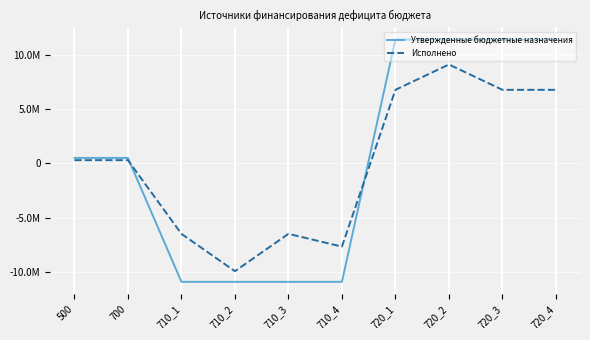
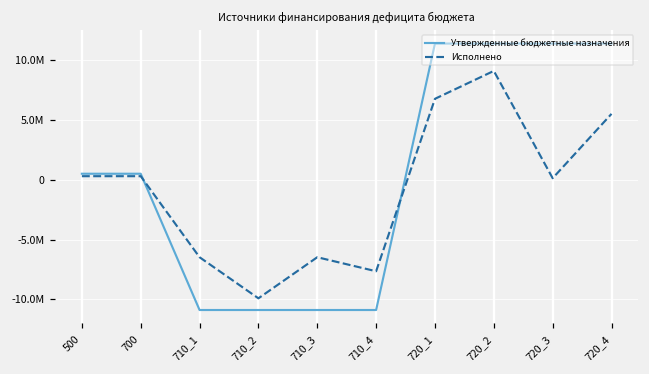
Исполнено, 720_3: 6800000 -> 100000
Исполнено, 720_4: 6800000 -> 5500000
